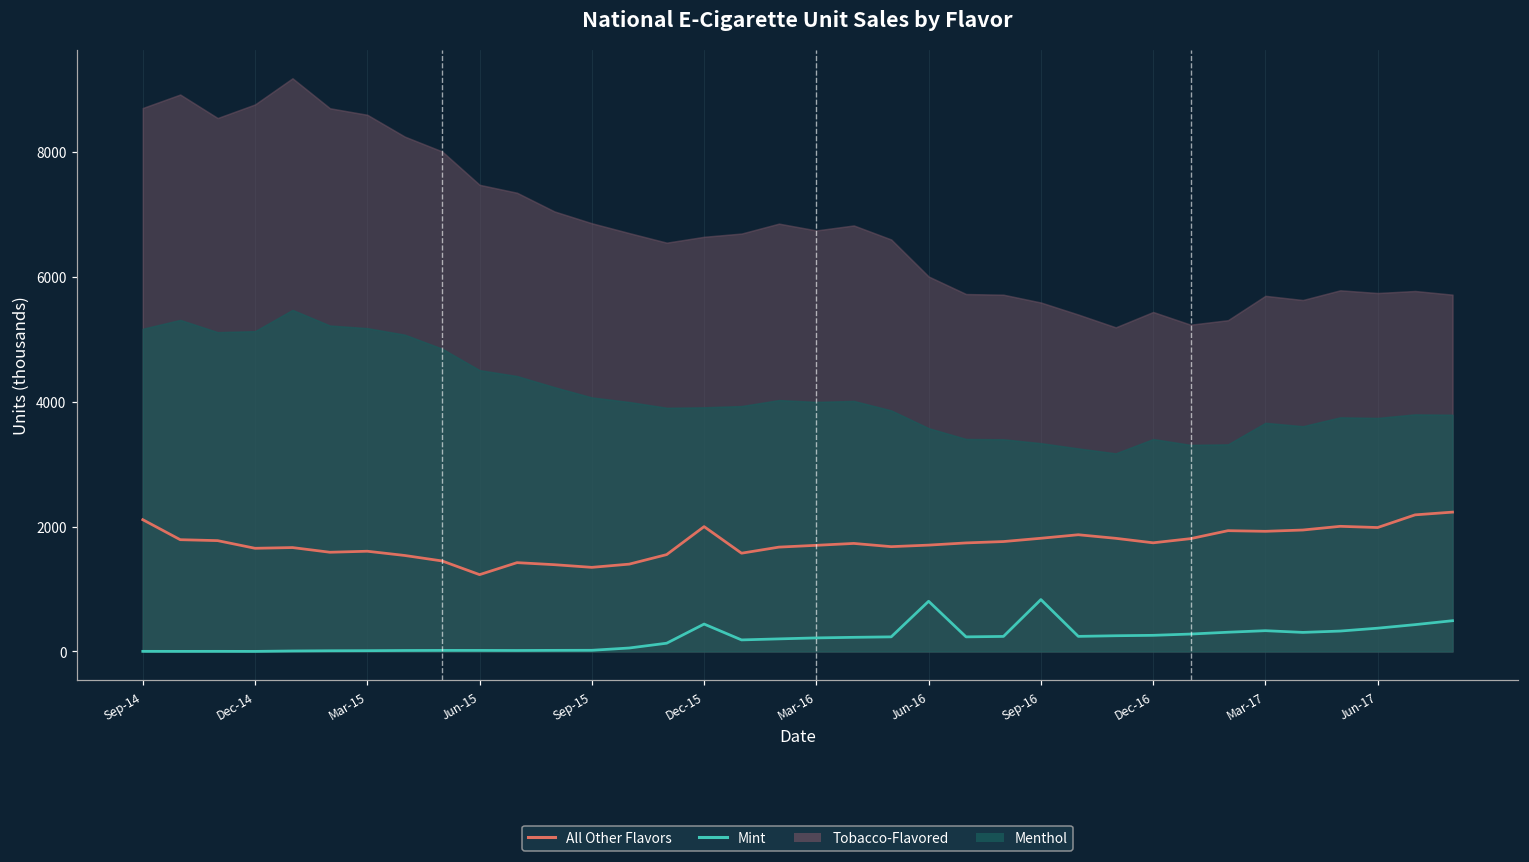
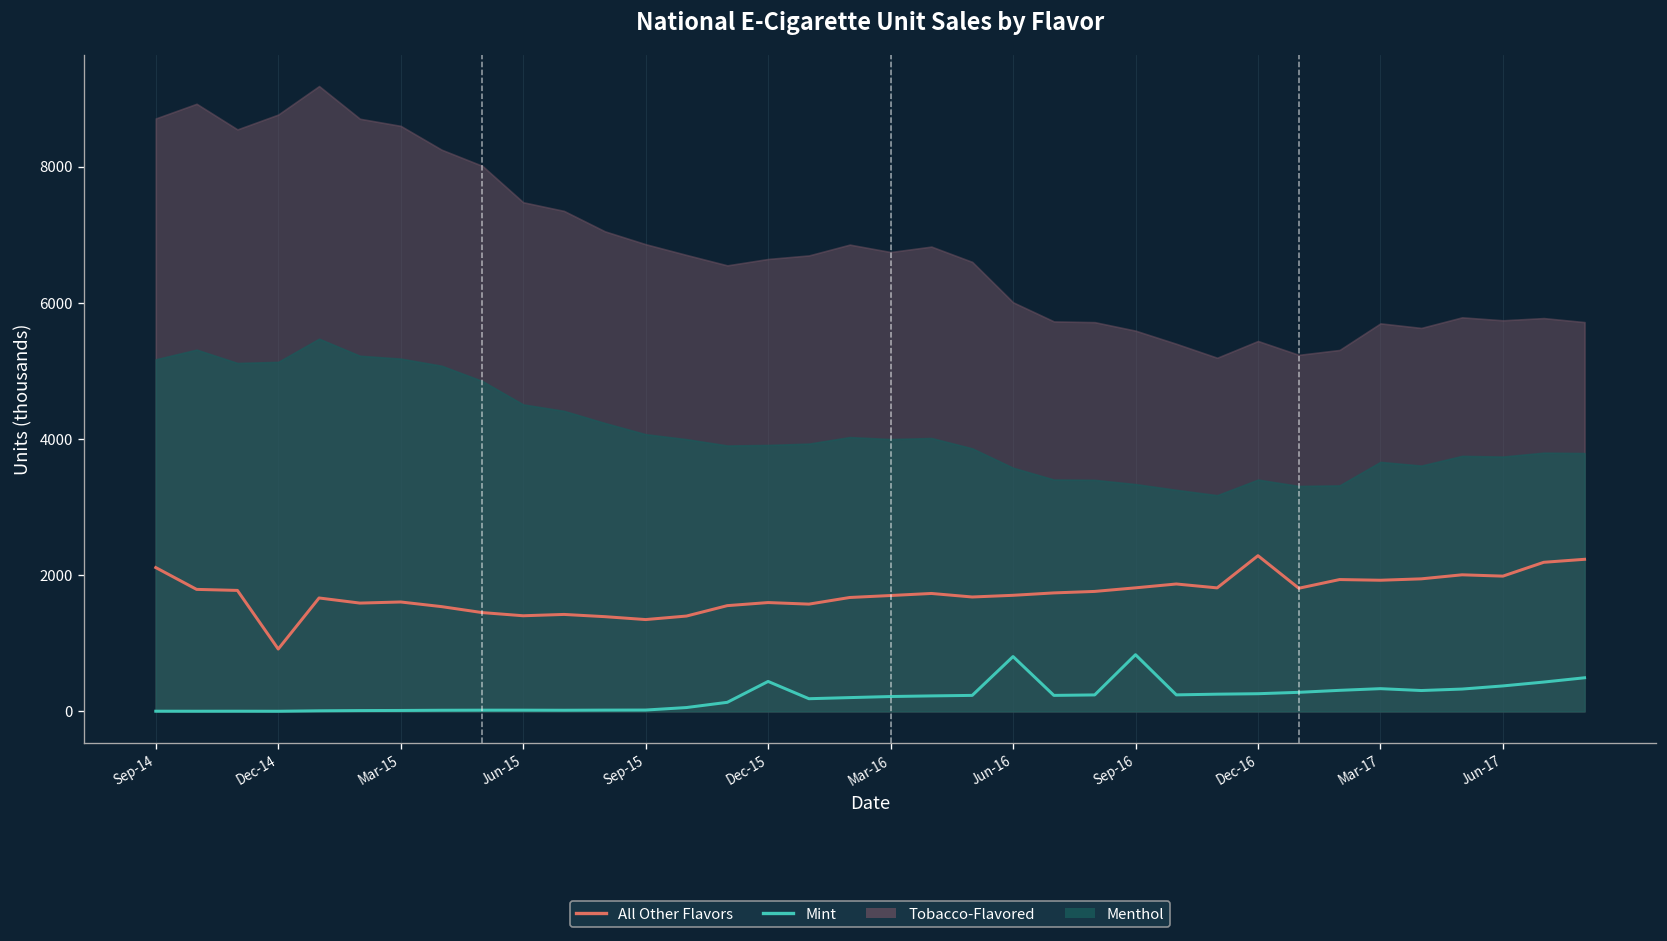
All Other Flavors, Dec-14: 1700 -> 900
All Other Flavors, Jun-15: 1200 -> 1400
All Other Flavors, Dec-15: 2000 -> 1600
All Other Flavors, Dec-16: 1700 -> 2300
